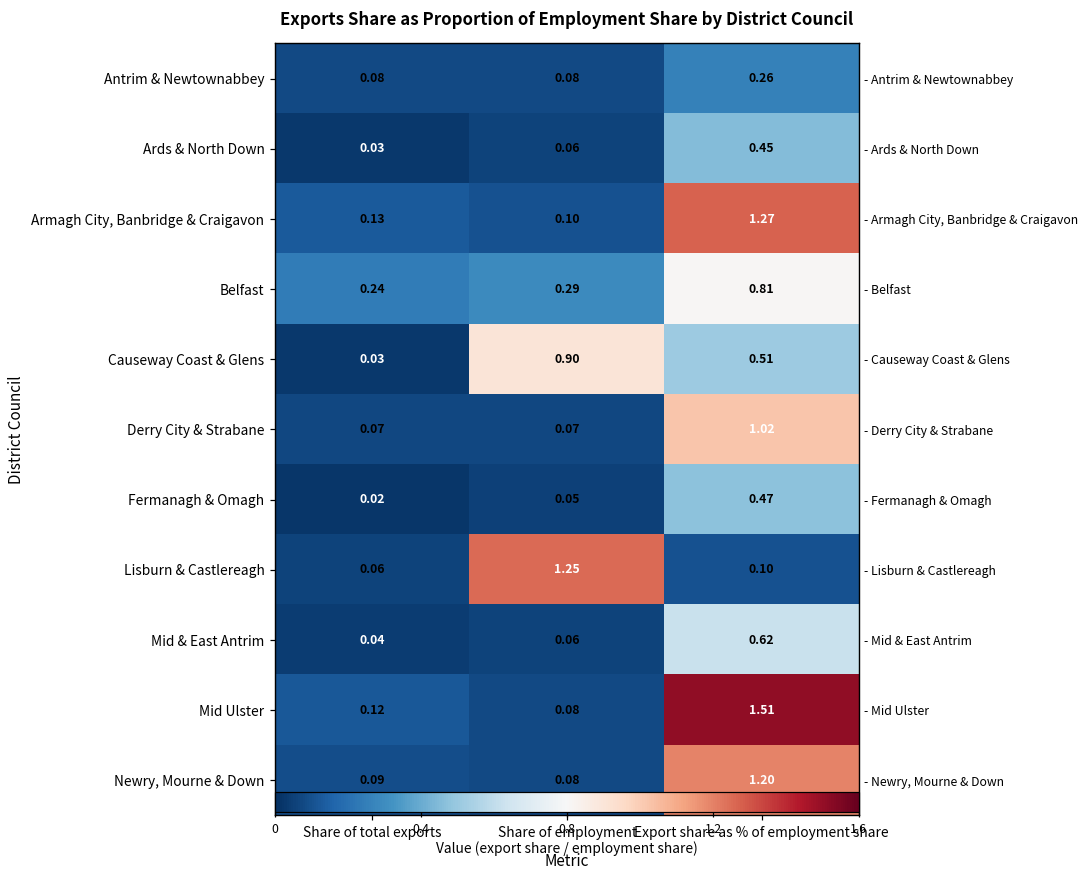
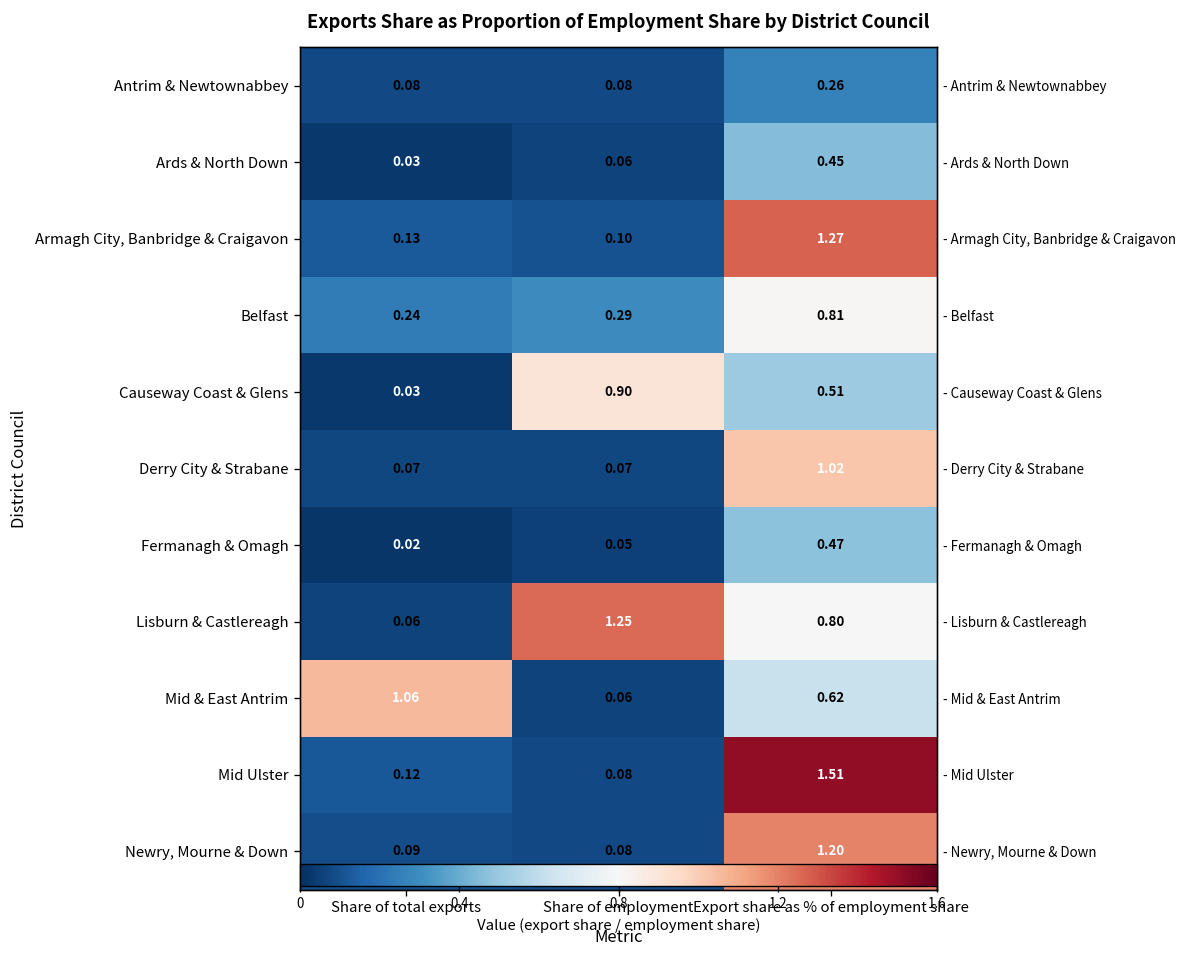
Lisburn & Castlereagh, Export share as % of employment share: 0.10 -> 0.80
Mid & East Antrim, Share of total exports: 0.04 -> 1.06
